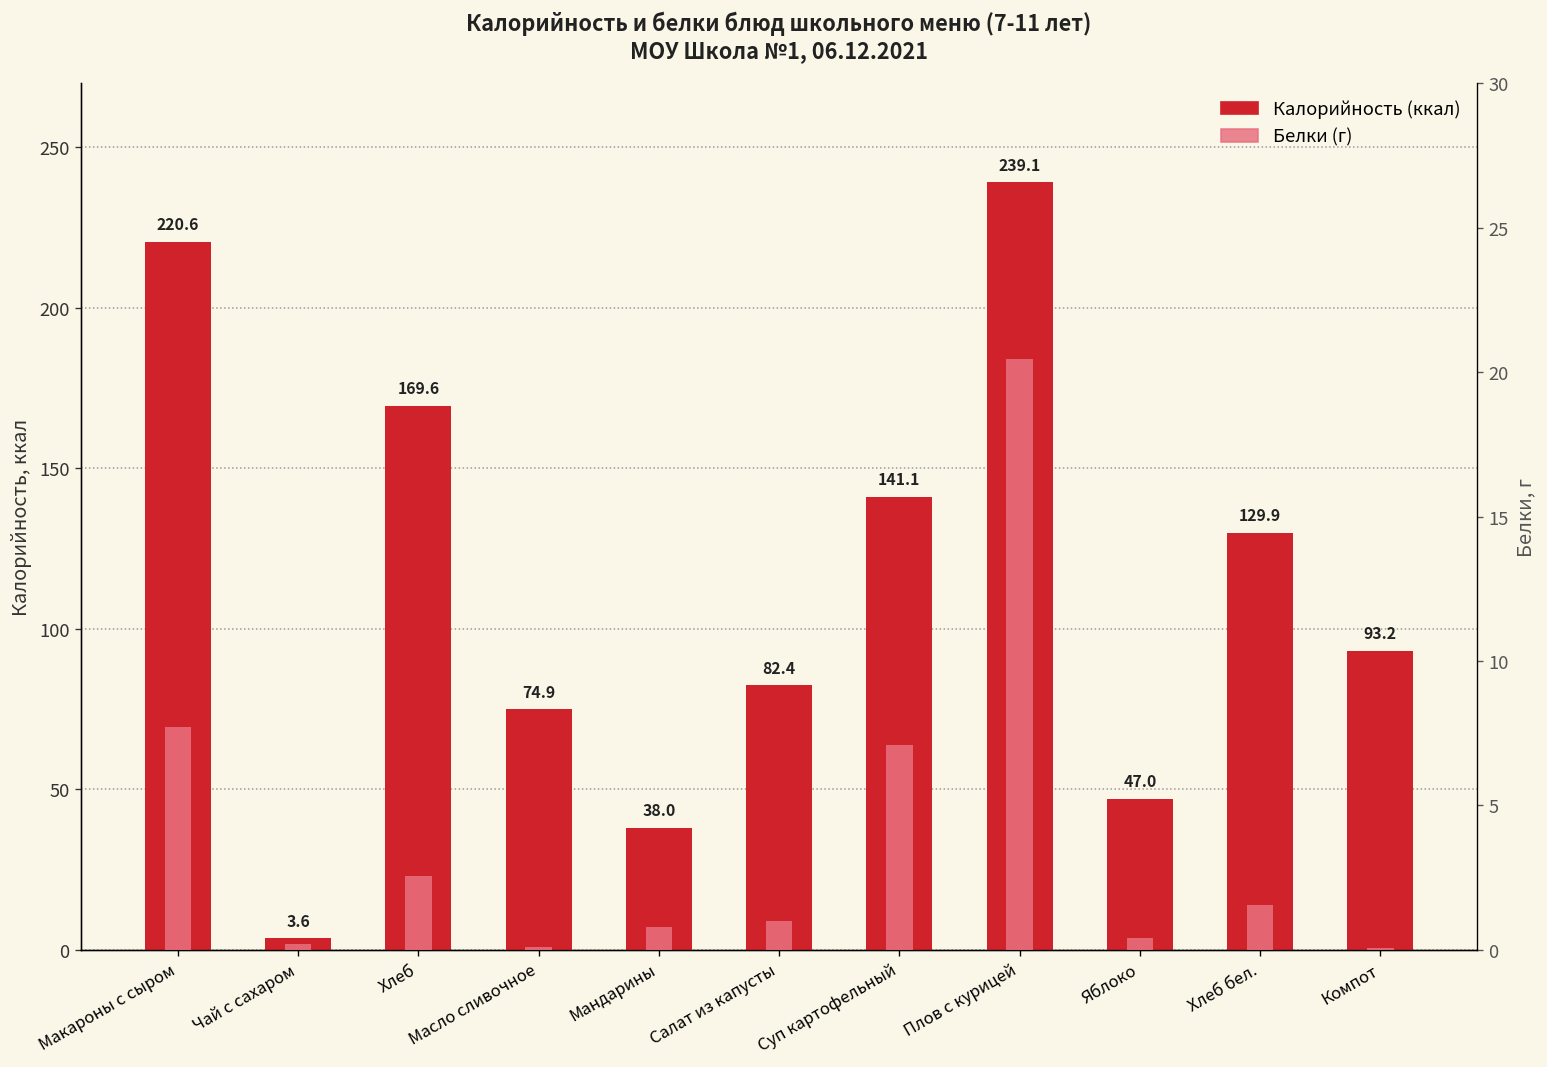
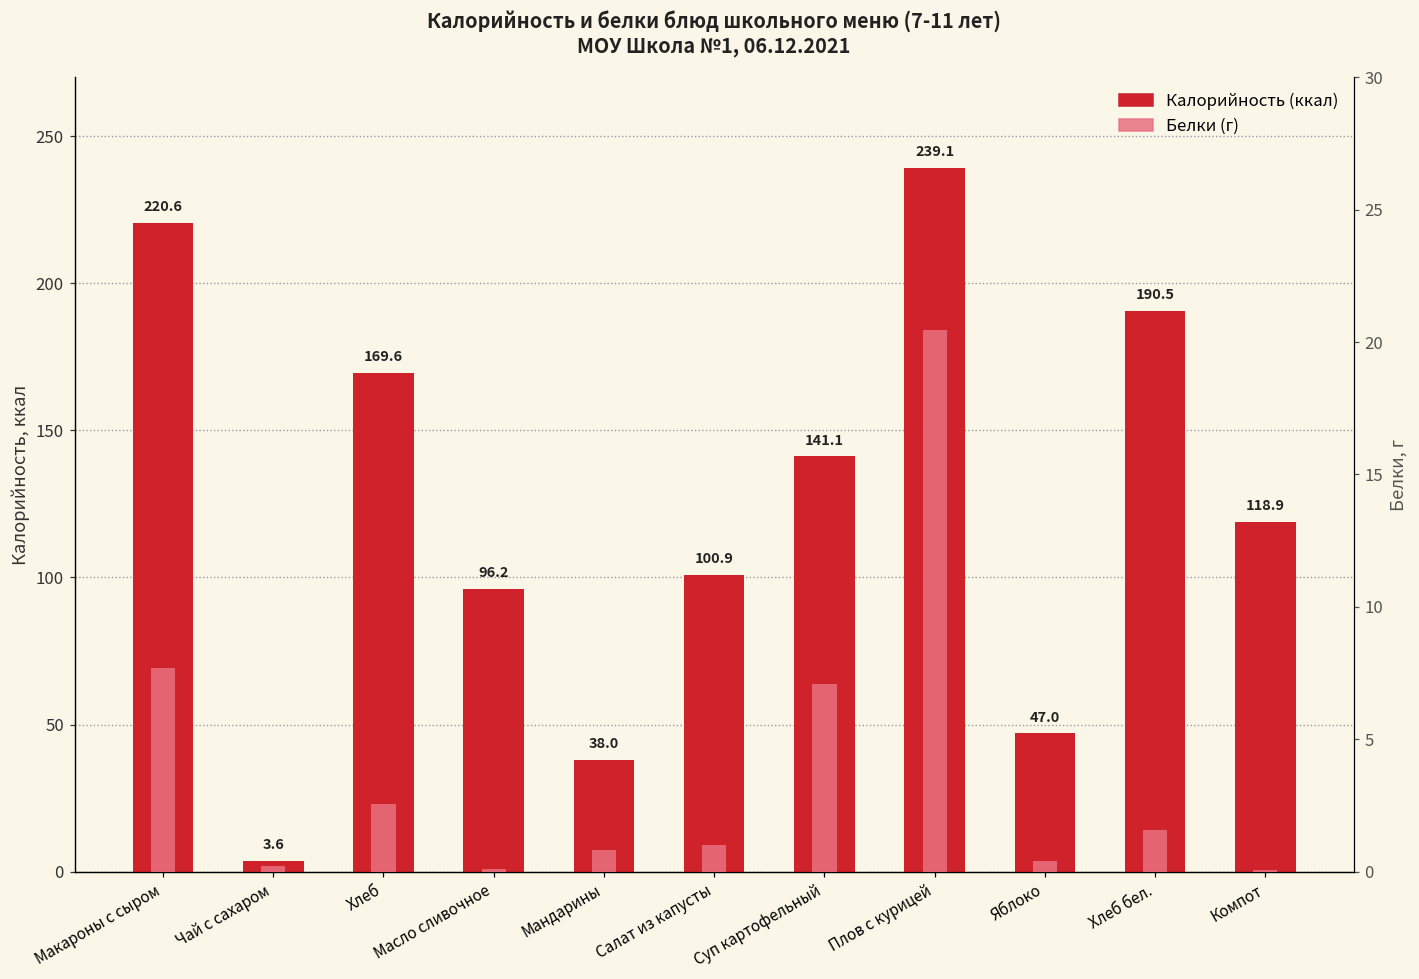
Калорийность (ккал), Масло сливочное: 74.9 -> 96.2
Калорийность (ккал), Салат из капусты: 82.4 -> 100.9
Калорийность (ккал), Хлеб бел.: 129.9 -> 190.5
Калорийность (ккал), Компот: 93.2 -> 118.9
